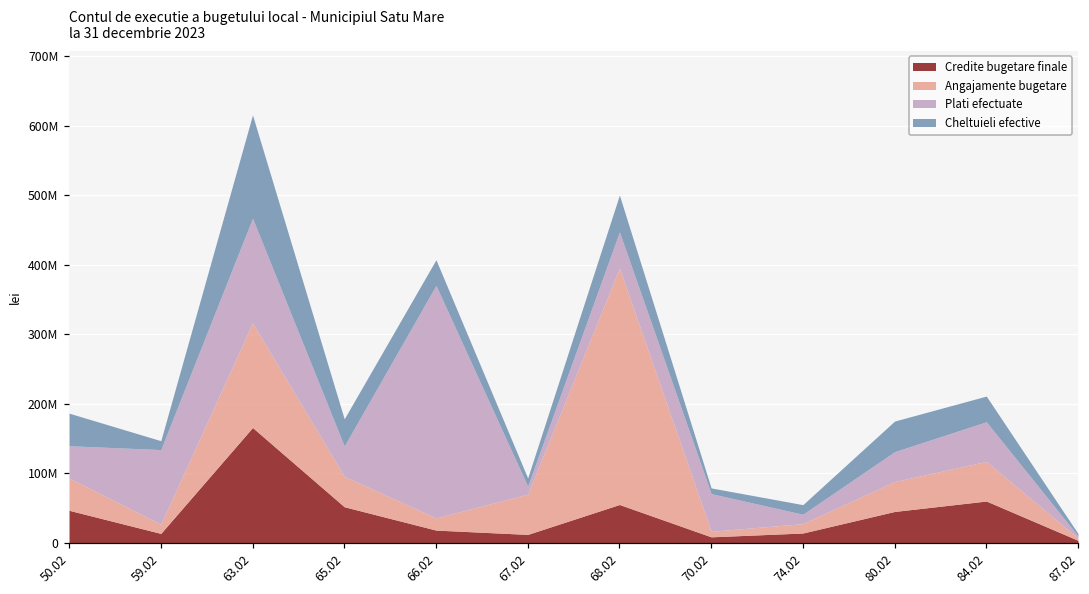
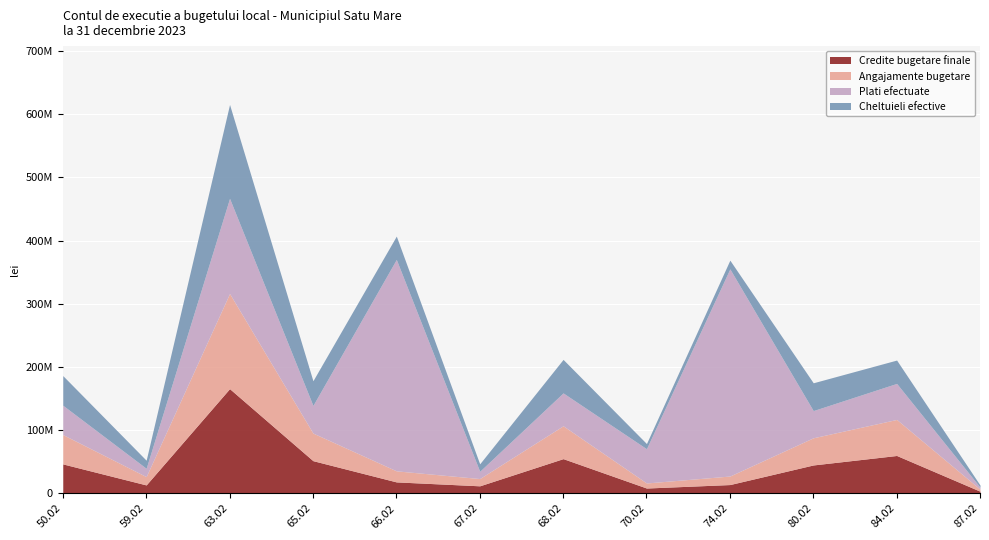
Plati efectuate, 59.02: 110000000 -> 10000000
Angajamente bugetare, 67.02: 60000000 -> 10000000
Angajamente bugetare, 68.02: 340000000 -> 50000000
Plati efectuate, 74.02: 10000000 -> 330000000
